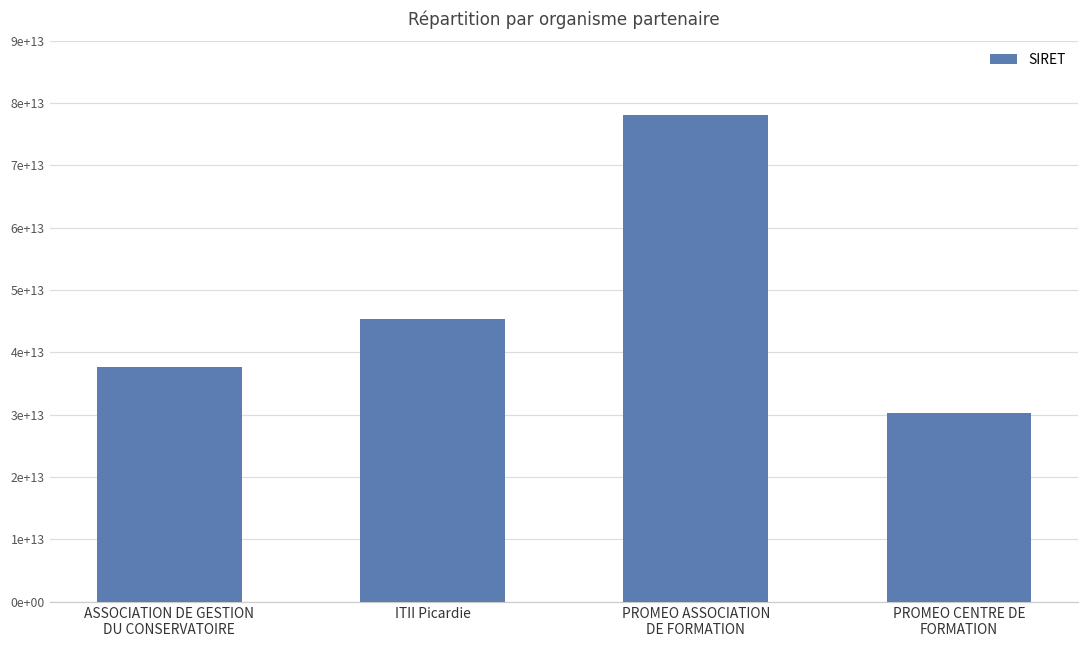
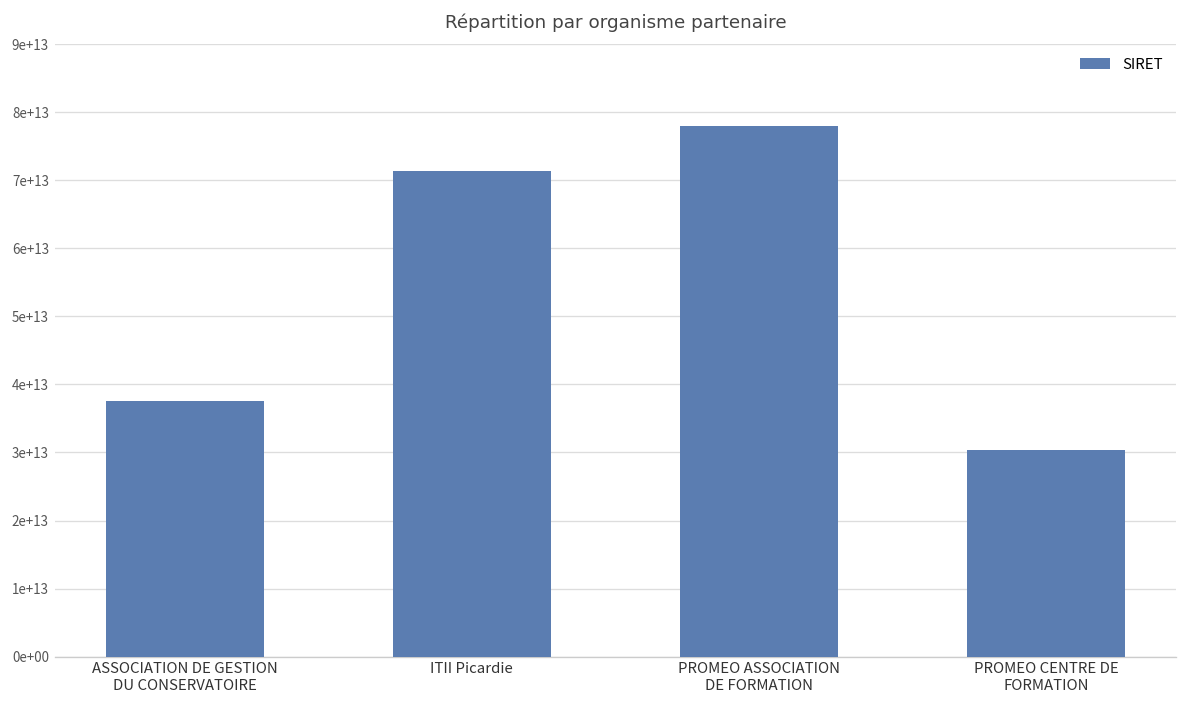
ITII Picardie: 45000000000000 -> 71000000000000
